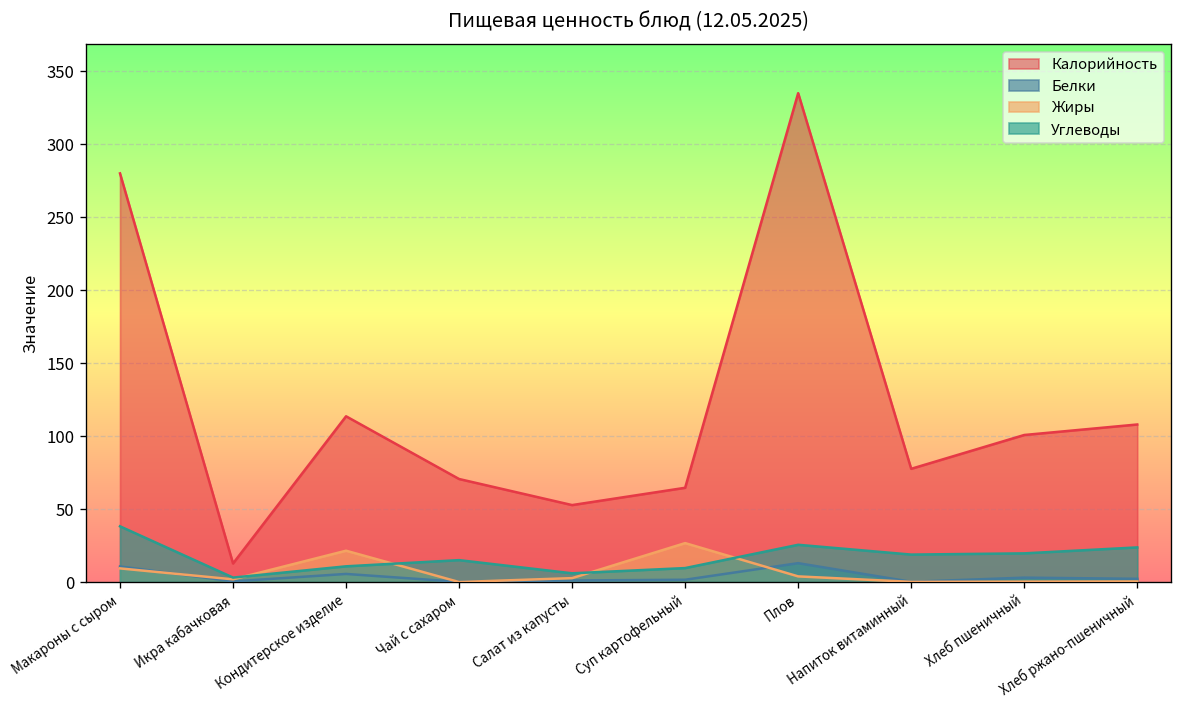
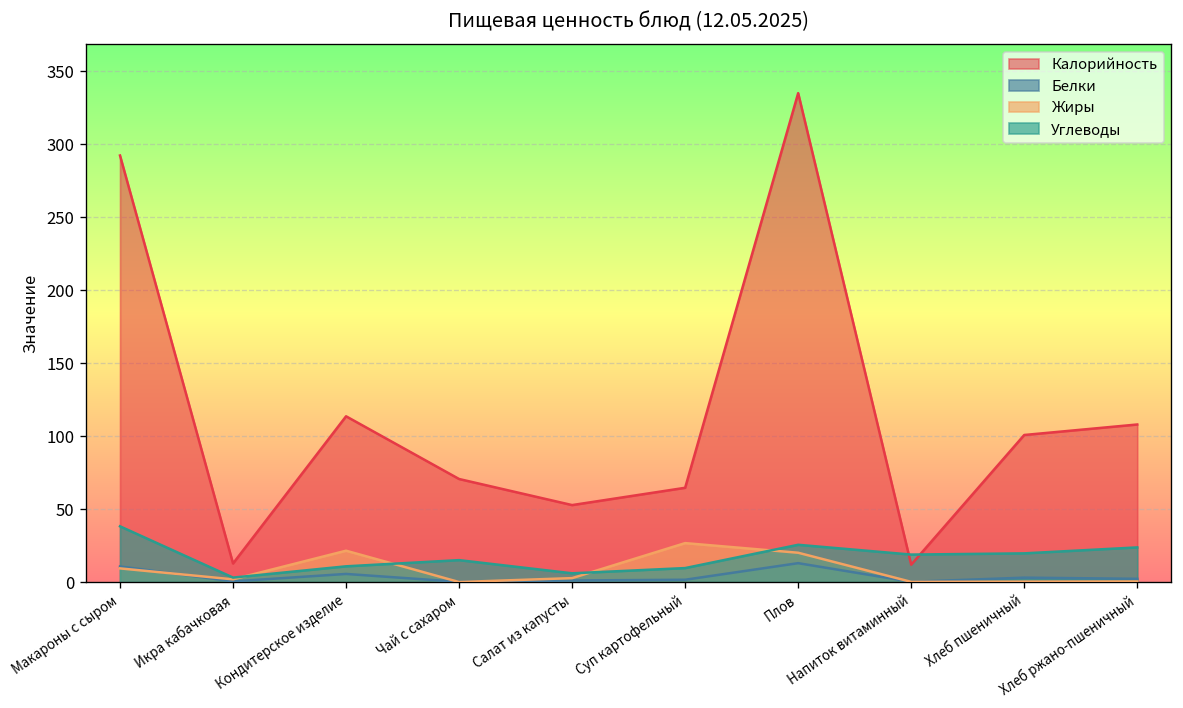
Калорийность, Макароны с сыром: 280 -> 292
Жиры, Плов: 4 -> 20
Калорийность, Напиток витаминный: 78 -> 12
